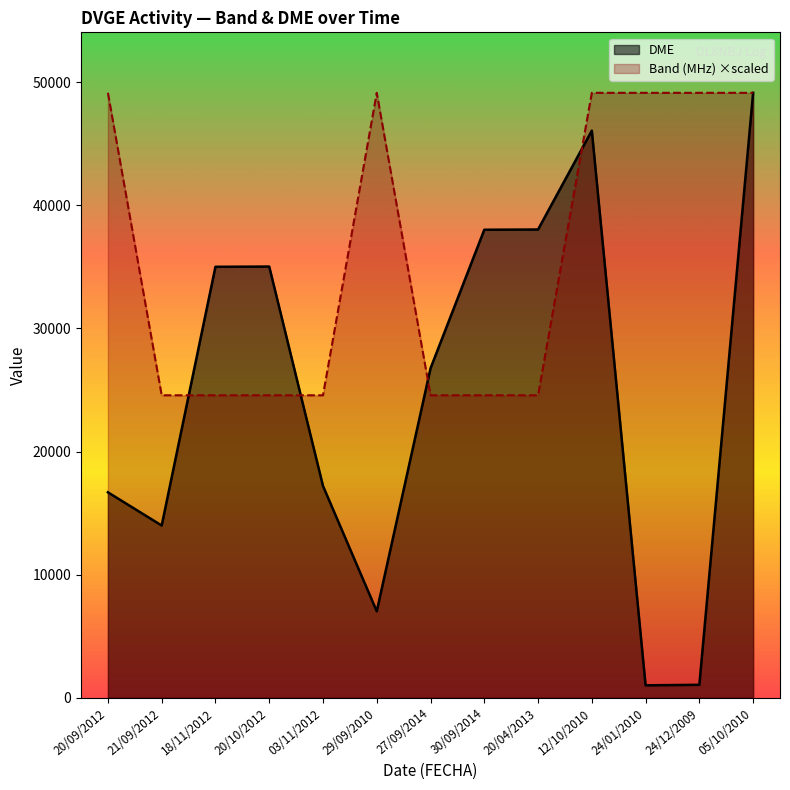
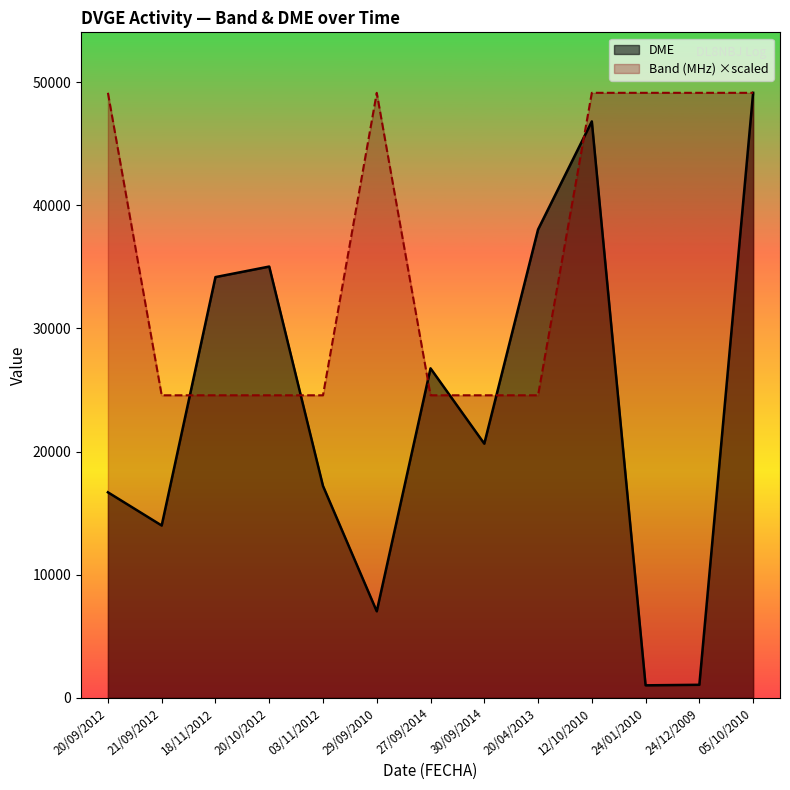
DME, 18/11/2012: 35000 -> 34200
DME, 30/09/2014: 38000 -> 20600
DME, 12/10/2010: 46100 -> 46800
